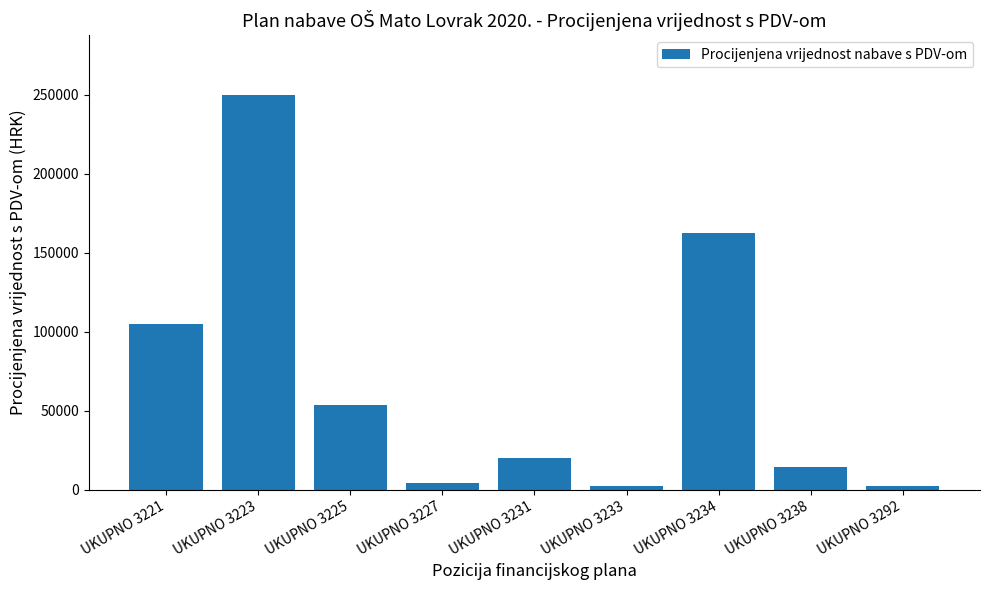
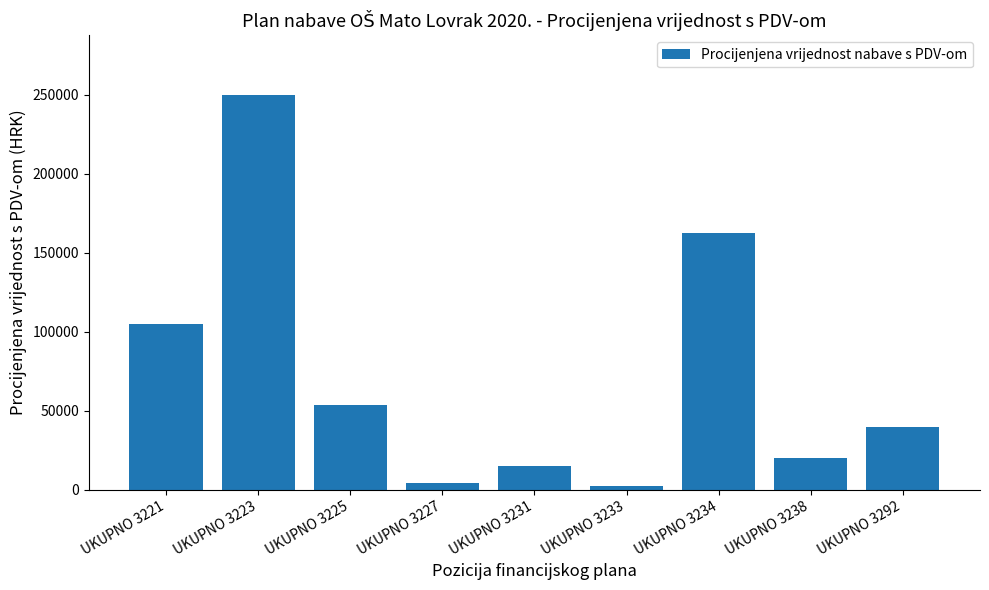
UKUPNO 3231: 20000 -> 15000
UKUPNO 3238: 14000 -> 20000
UKUPNO 3292: 2000 -> 40000
